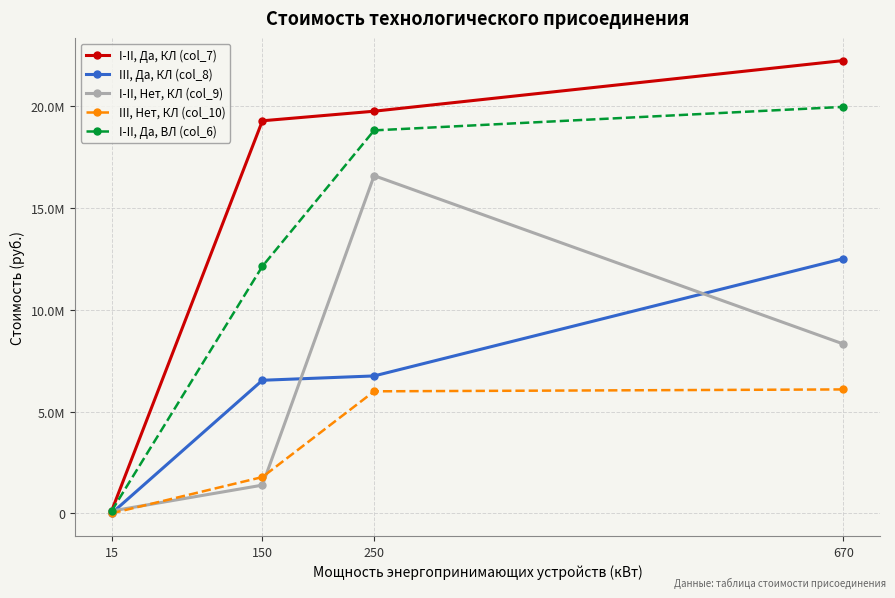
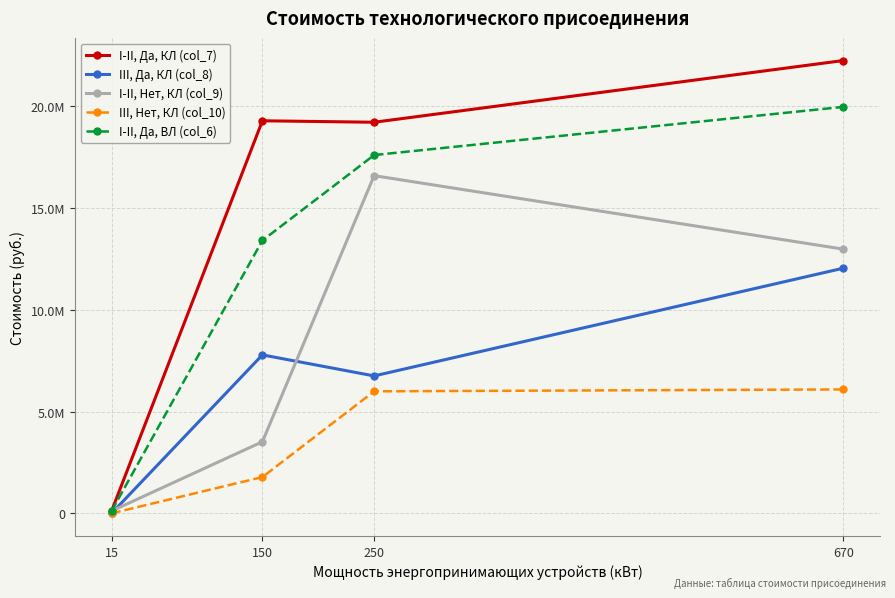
III, Да, КЛ (col_8), 150: 6500000 -> 7800000
I-II, Нет, КЛ (col_9), 150: 1400000 -> 3500000
I-II, Да, ВЛ (col_6), 150: 12100000 -> 13400000
I-II, Да, КЛ (col_7), 250: 19800000 -> 19200000
I-II, Да, ВЛ (col_6), 250: 18800000 -> 17600000
III, Да, КЛ (col_8), 670: 12500000 -> 12000000
I-II, Нет, КЛ (col_9), 670: 8300000 -> 13000000
